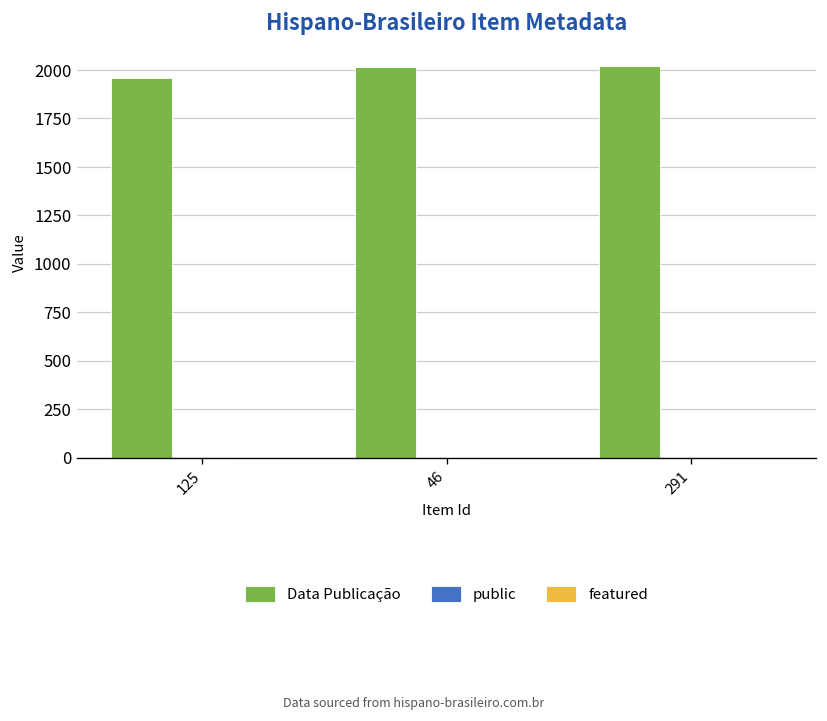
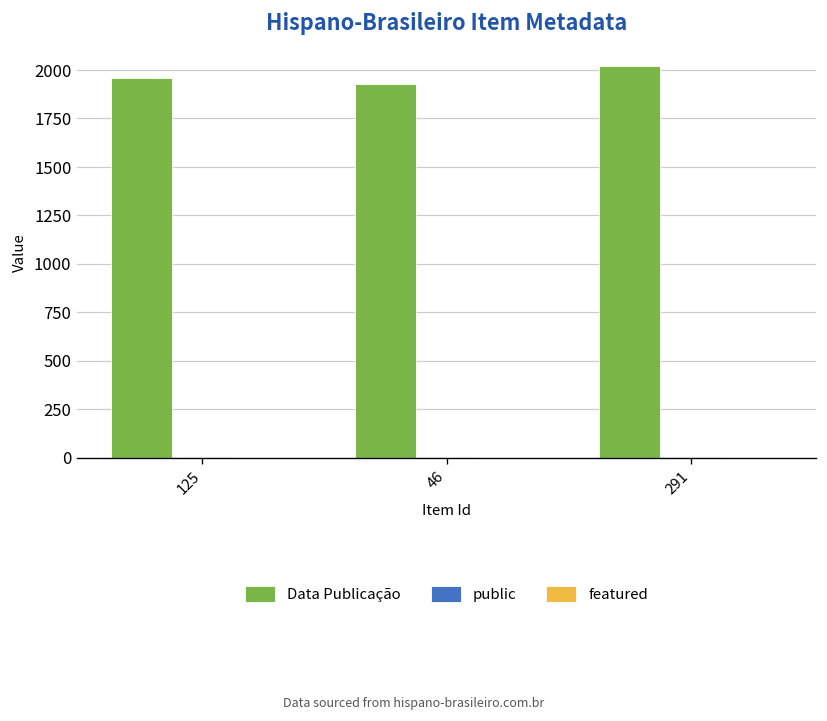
Data Publicação, 46: 2010 -> 1930
